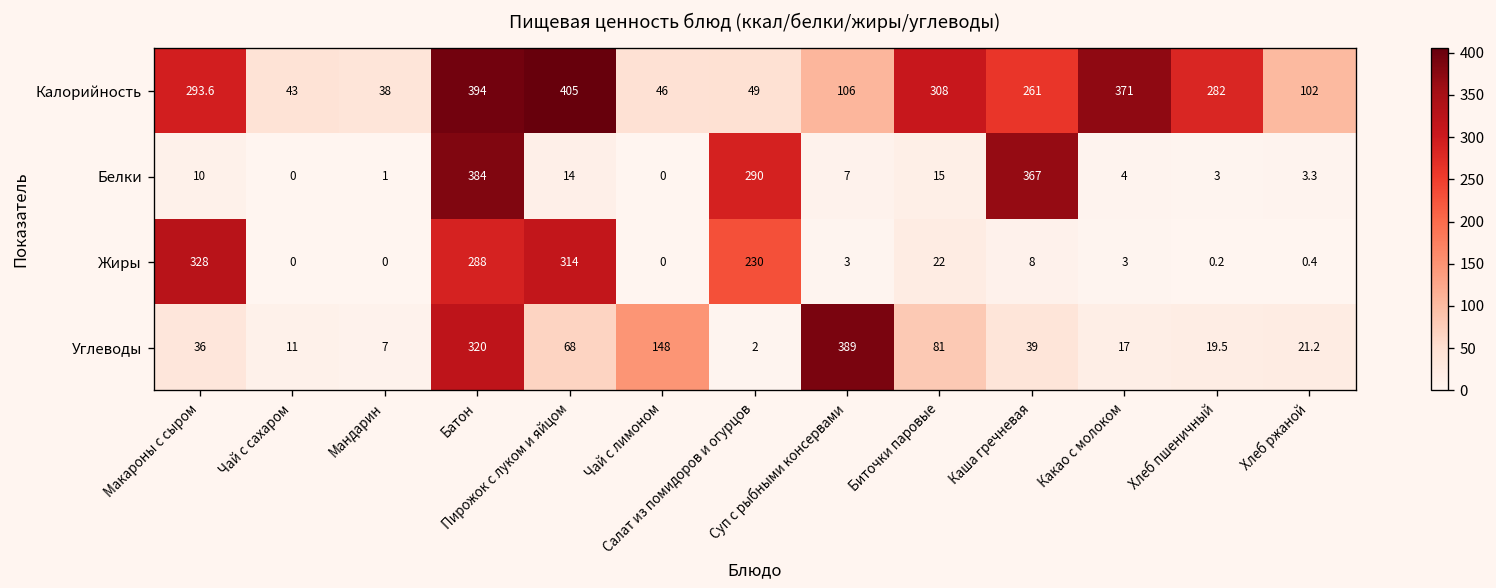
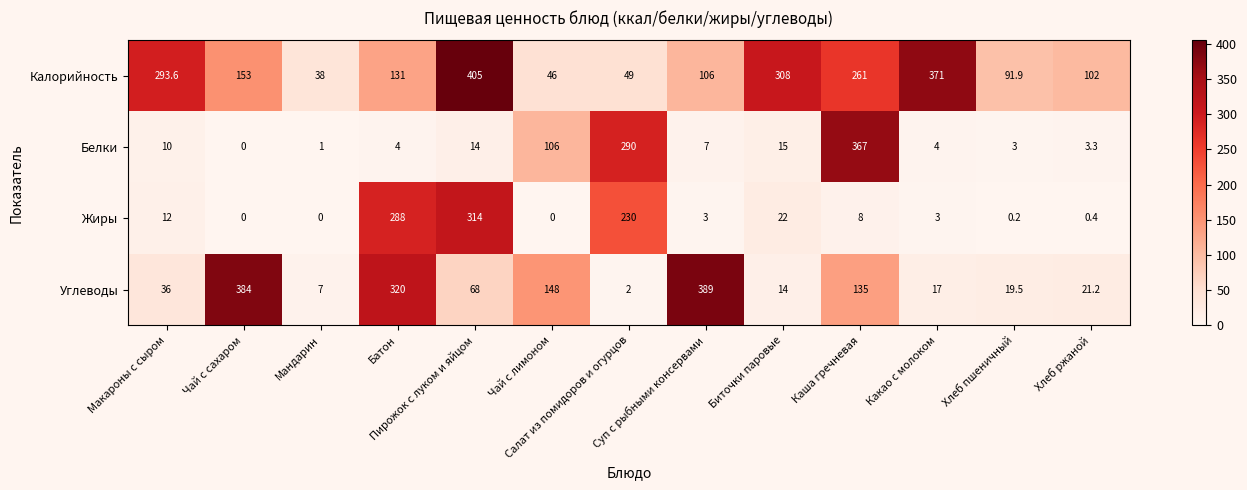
Калорийность, Чай с сахаром: 43 -> 153
Калорийность, Батон: 394 -> 131
Калорийность, Хлеб пшеничный: 282 -> 91.9
Белки, Батон: 384 -> 4
Белки, Чай с лимоном: 0 -> 106
Жиры, Макароны с сыром: 328 -> 12
Углеводы, Чай с сахаром: 11 -> 384
Углеводы, Биточки паровые: 81 -> 14
Углеводы, Каша гречневая: 39 -> 135
